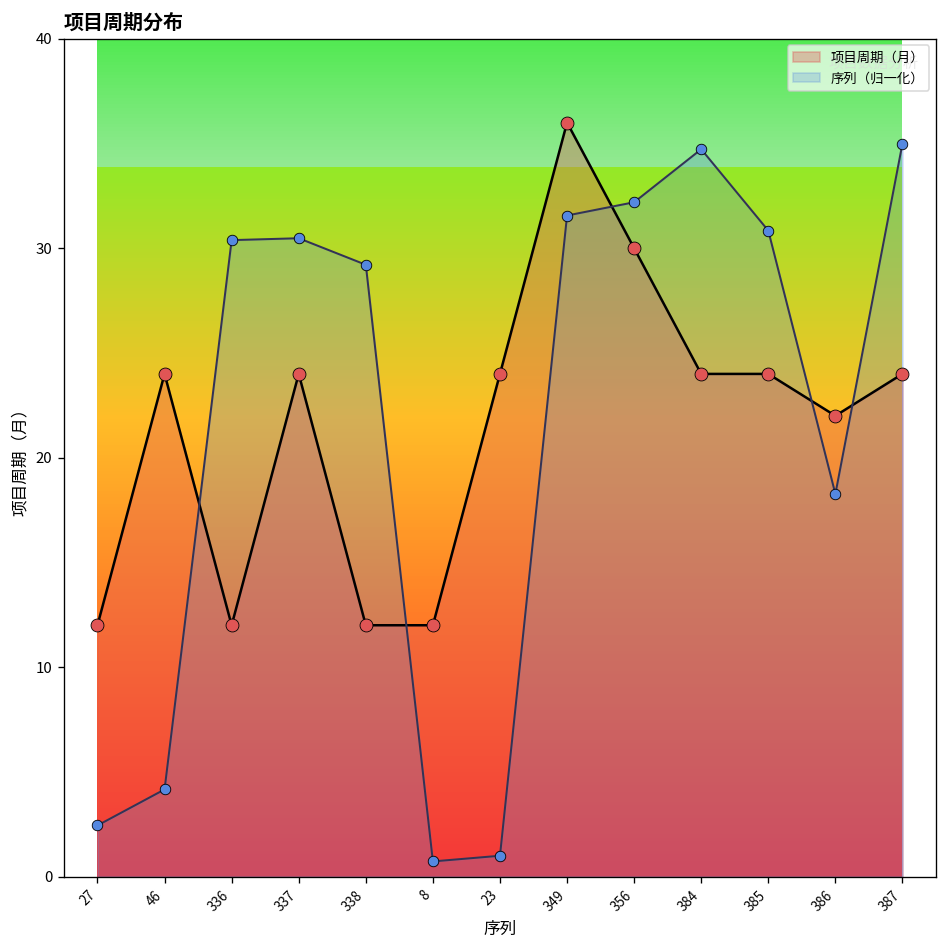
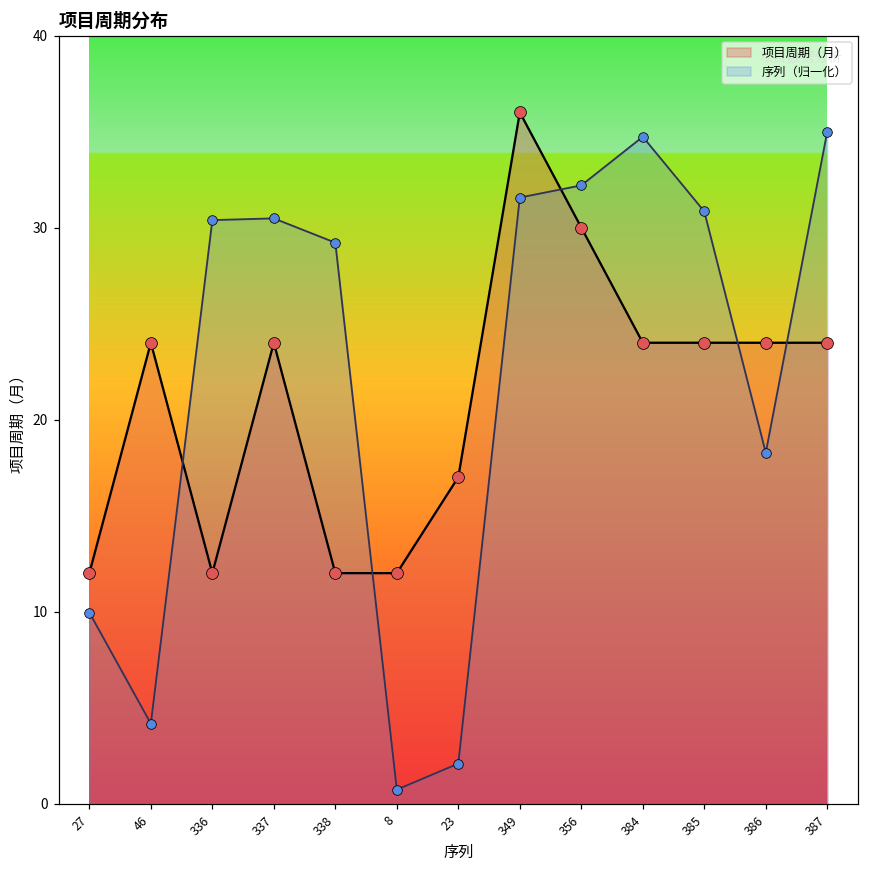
序列（归一化）, 27: 2.4 -> 9.9
项目周期（月）, 23: 24 -> 17
序列（归一化）, 23: 1.0 -> 2.1
项目周期（月）, 386: 22 -> 24
